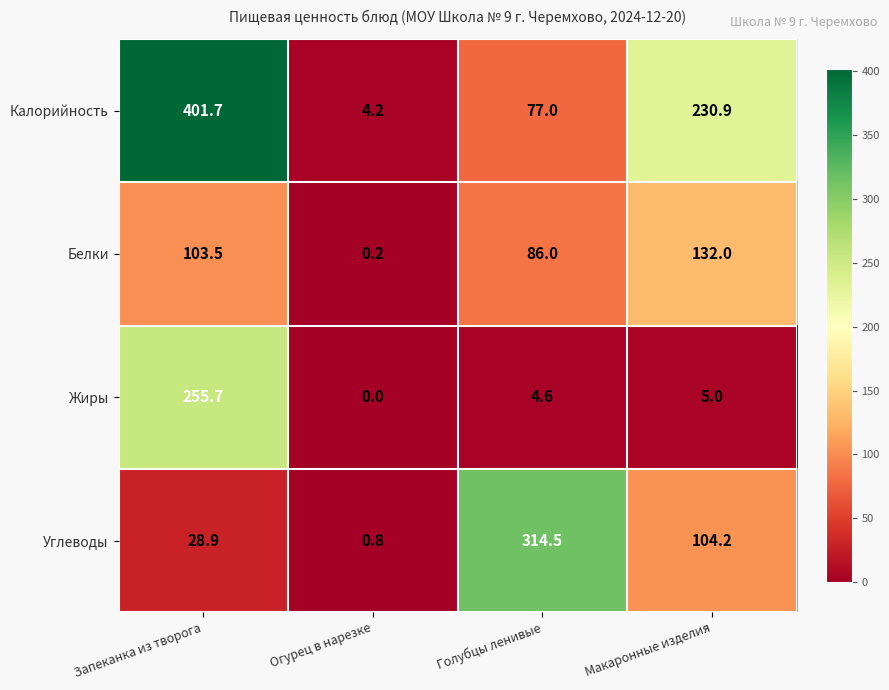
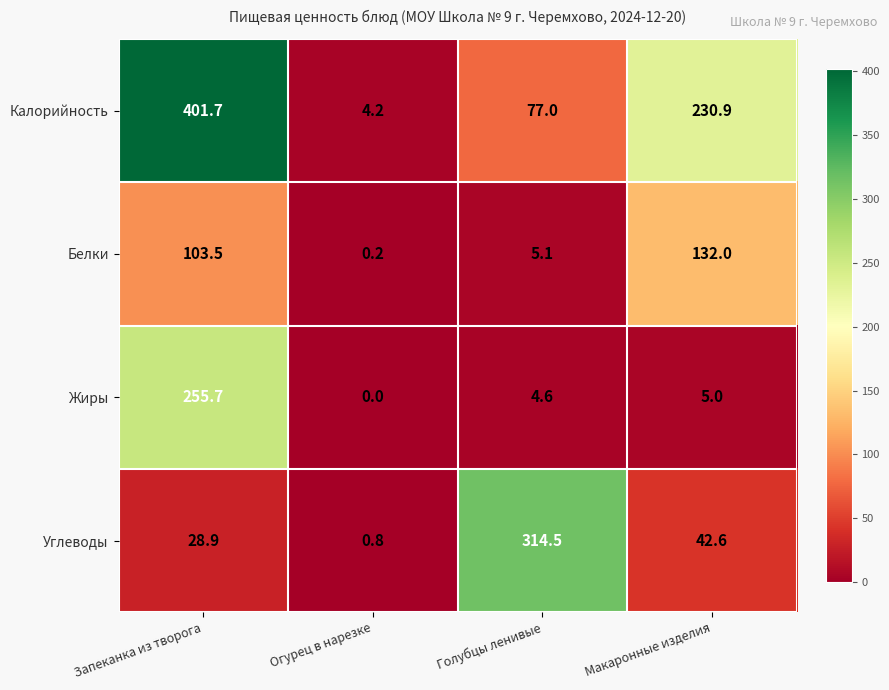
Белки, Голубцы ленивые: 86.0 -> 5.1
Углеводы, Макаронные изделия: 104.2 -> 42.6
